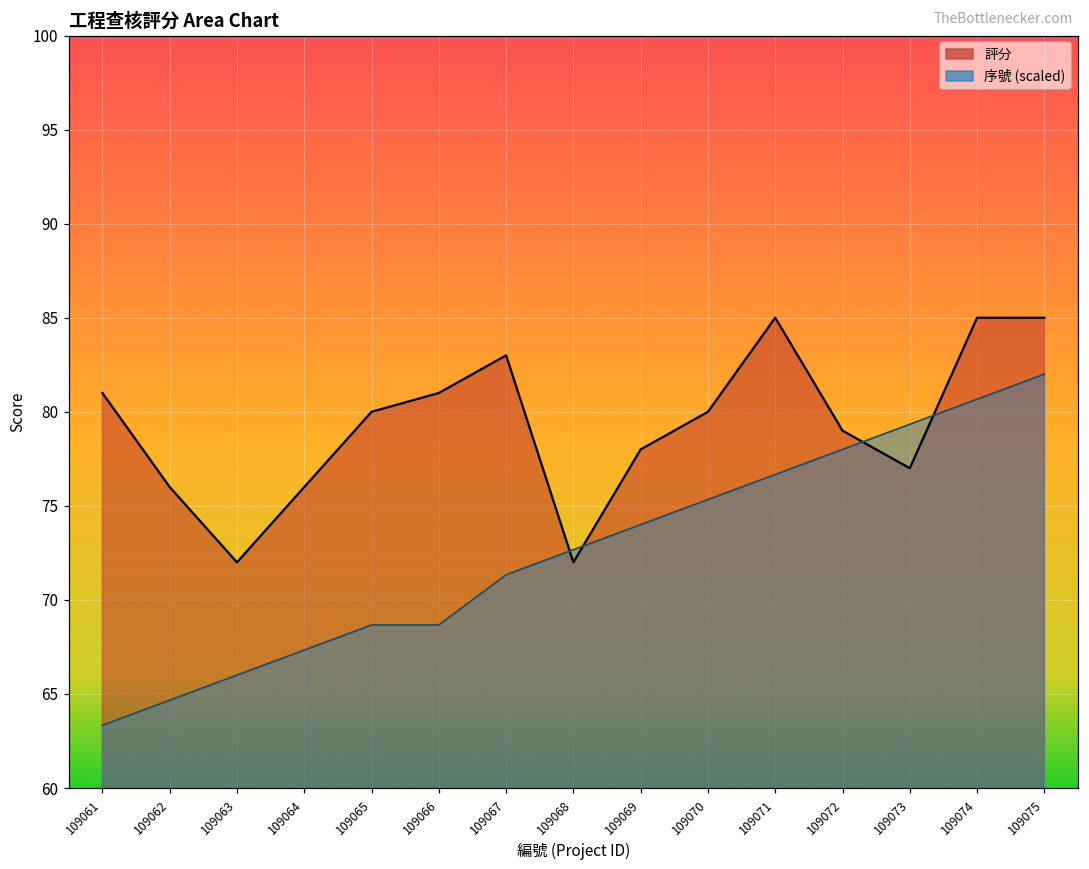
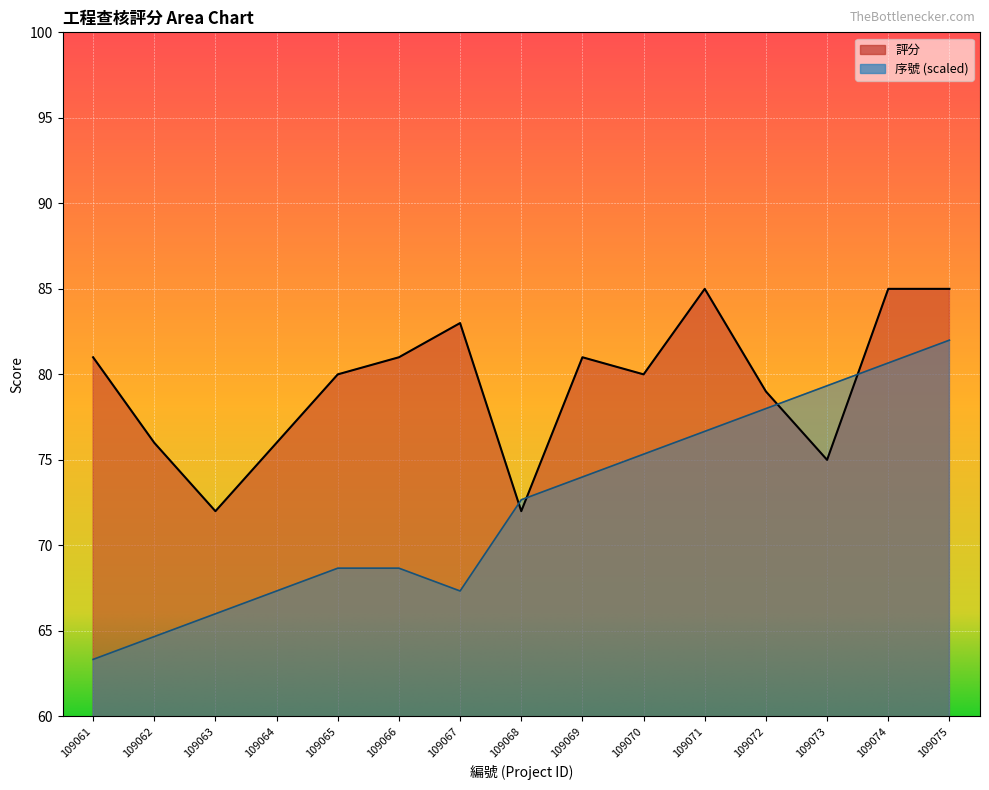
序號 (scaled), 109067: 71.3 -> 67.3
評分, 109069: 78 -> 81
評分, 109073: 77 -> 75
